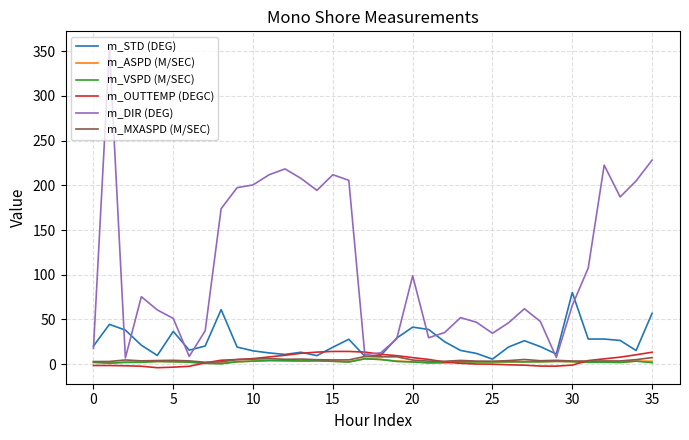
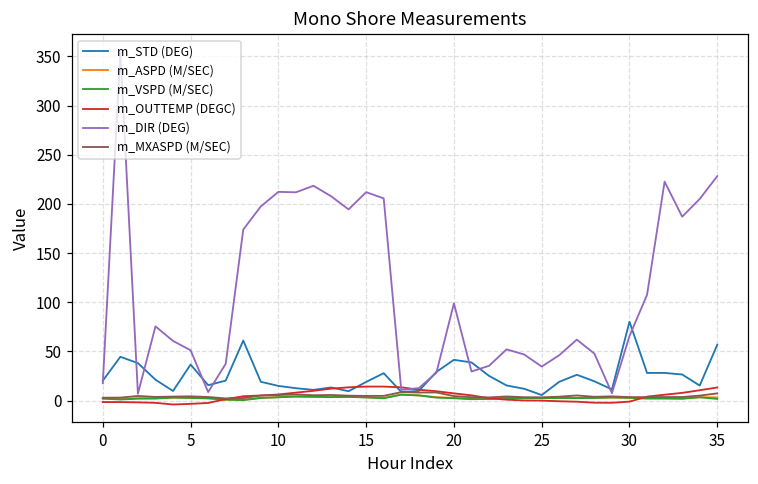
m_DIR (DEG), 10: 200 -> 210
